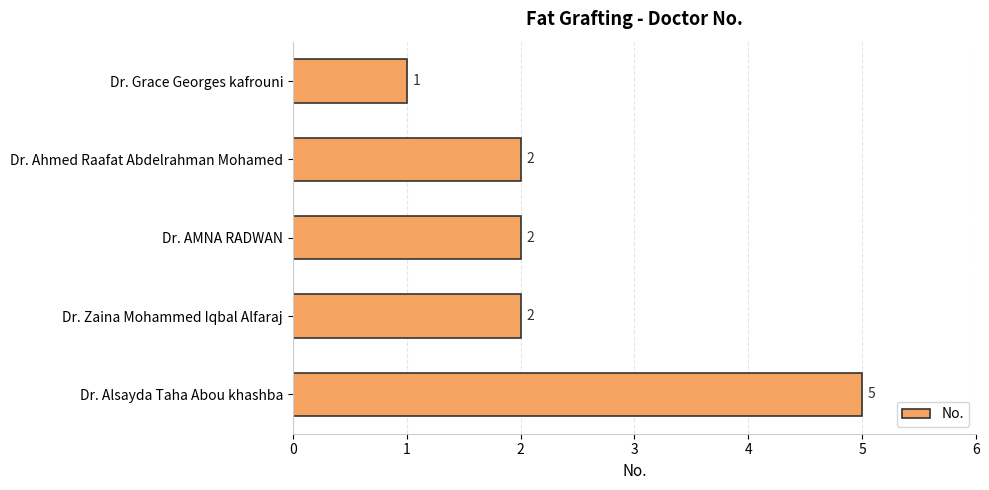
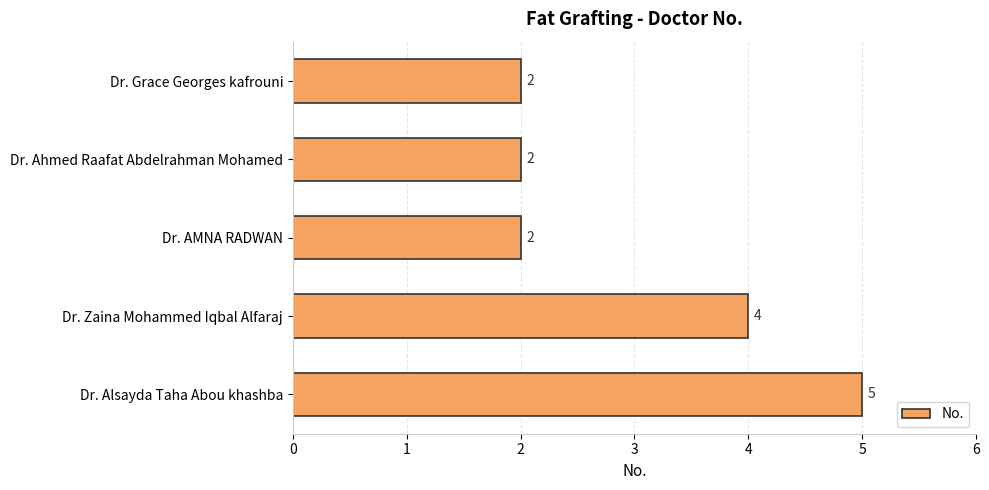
Dr. Grace Georges kafrouni: 1 -> 2
Dr. Zaina Mohammed Iqbal Alfaraj: 2 -> 4
